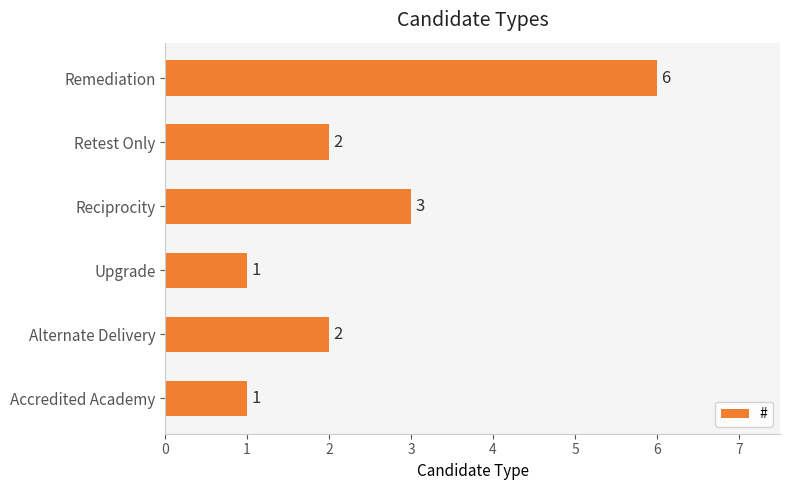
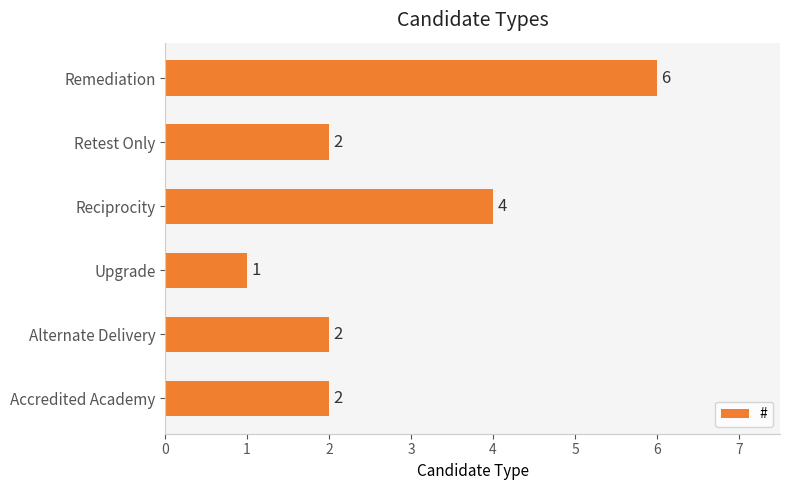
Reciprocity: 3 -> 4
Accredited Academy: 1 -> 2
